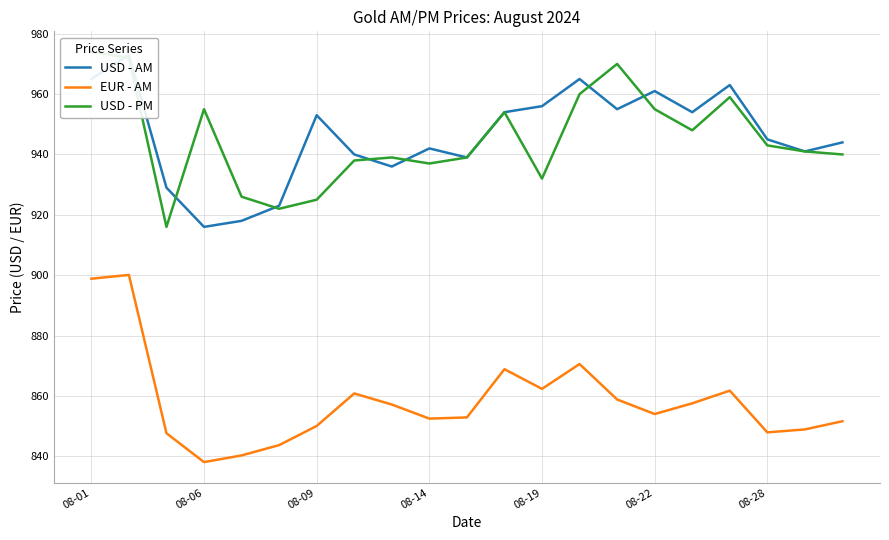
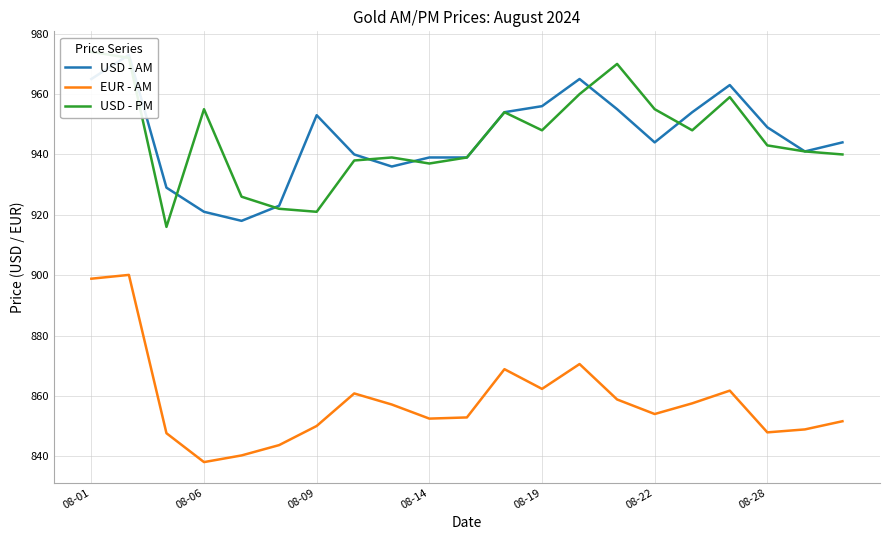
USD - AM, 08-06: 916 -> 921
USD - PM, 08-09: 925 -> 921
USD - AM, 08-14: 942 -> 939
USD - PM, 08-19: 932 -> 948
USD - AM, 08-22: 961 -> 944
USD - AM, 08-28: 945 -> 949
